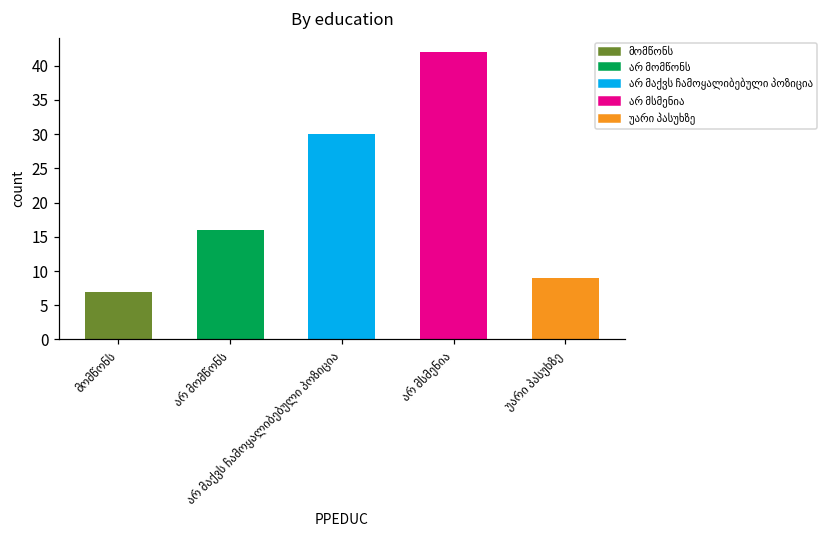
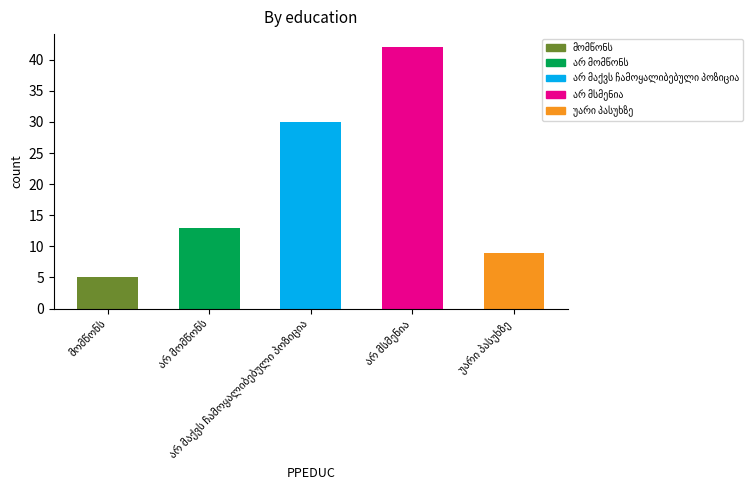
მომწონს: 7 -> 5
არ მომწონს: 16 -> 13
